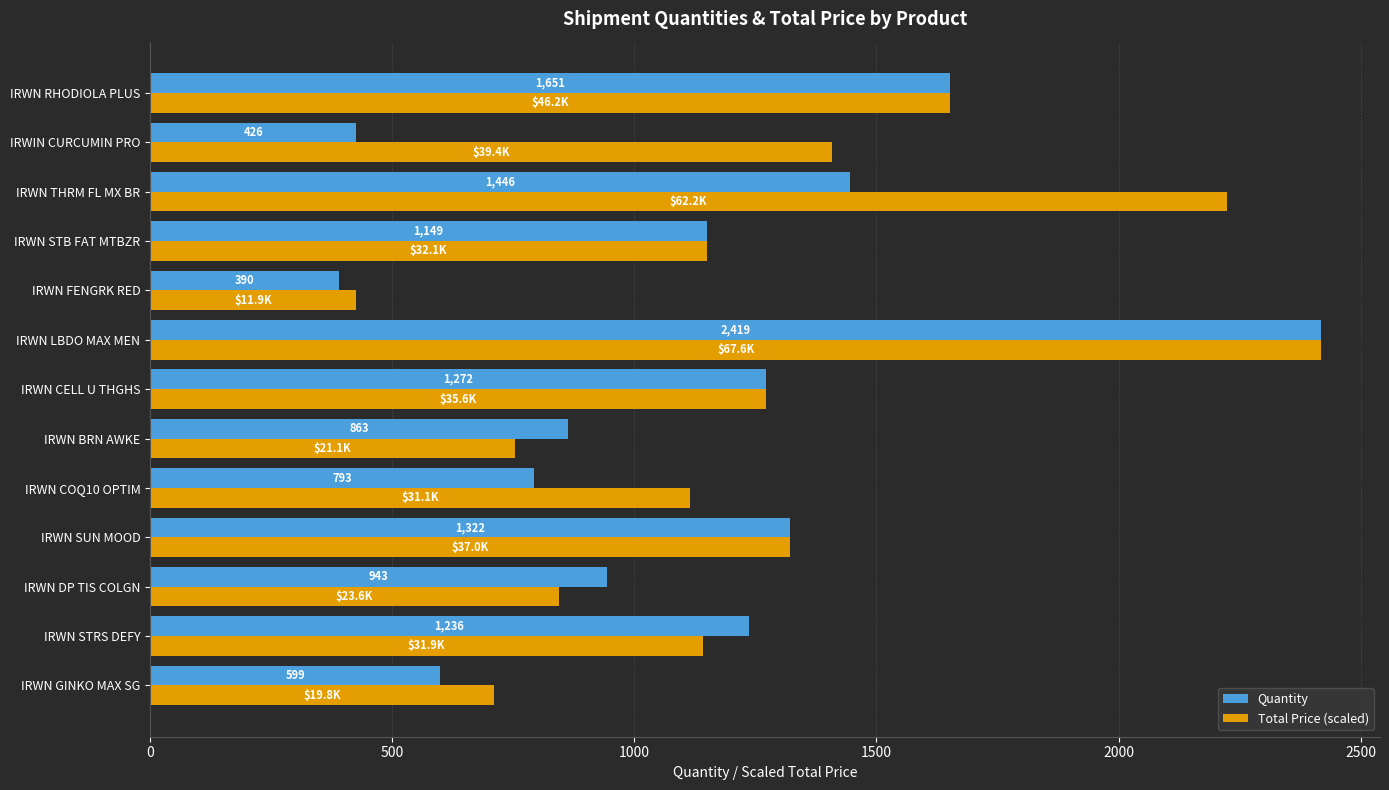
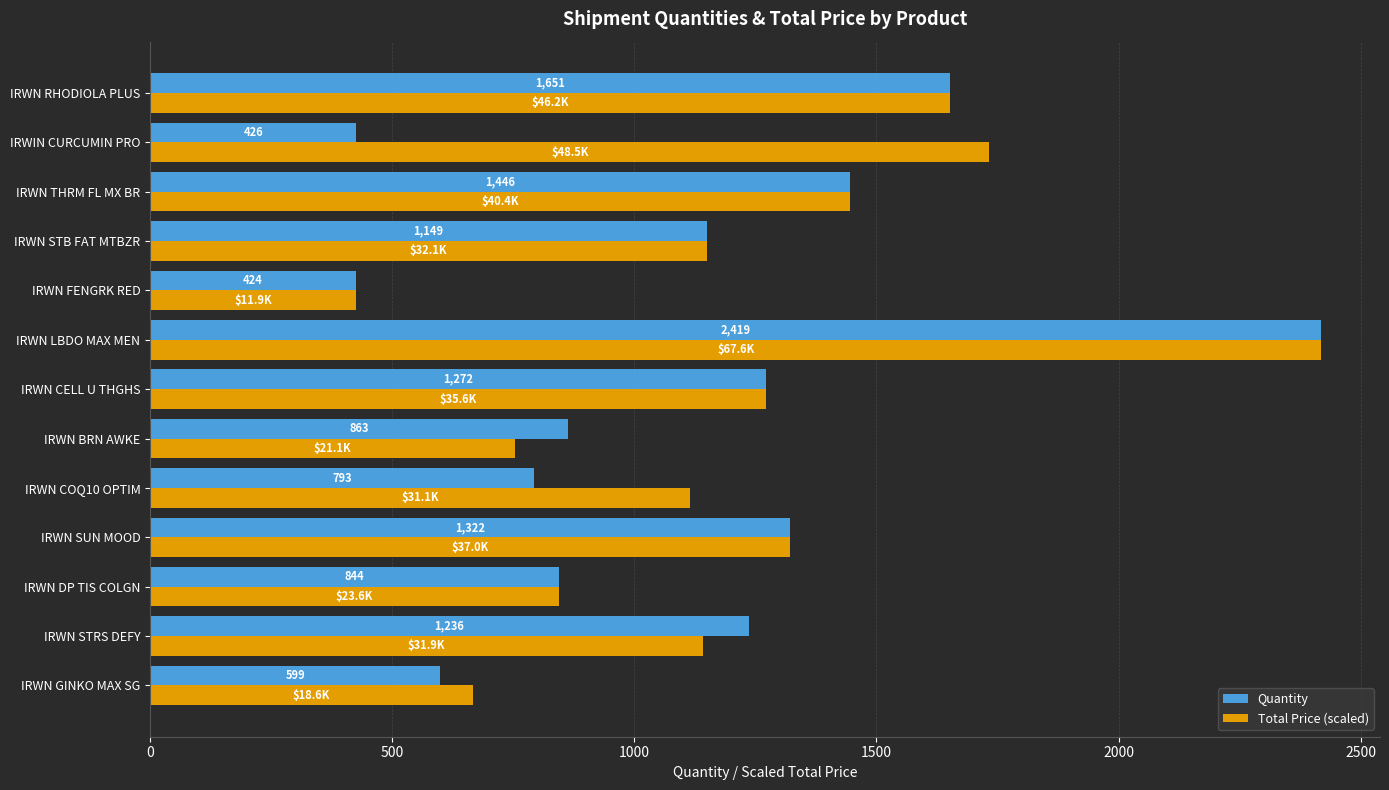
Total Price (scaled), IRWIN CURCUMIN PRO: $39.4K -> $48.5K
Total Price (scaled), IRWN THRM FL MX BR: $62.2K -> $40.4K
Quantity, IRWN FENGRK RED: 390 -> 424
Quantity, IRWN DP TIS COLGN: 943 -> 844
Total Price (scaled), IRWN GINKO MAX SG: $19.8K -> $18.6K
